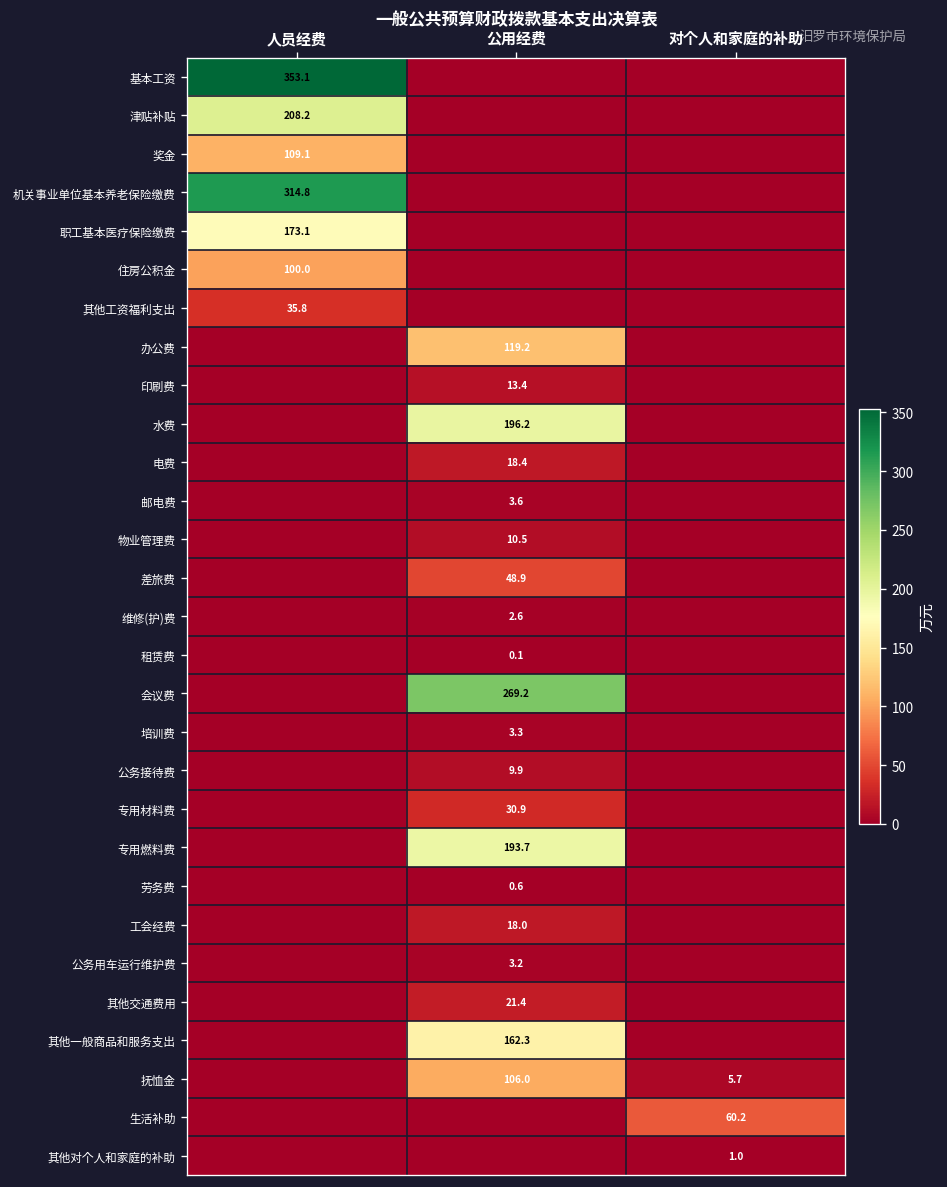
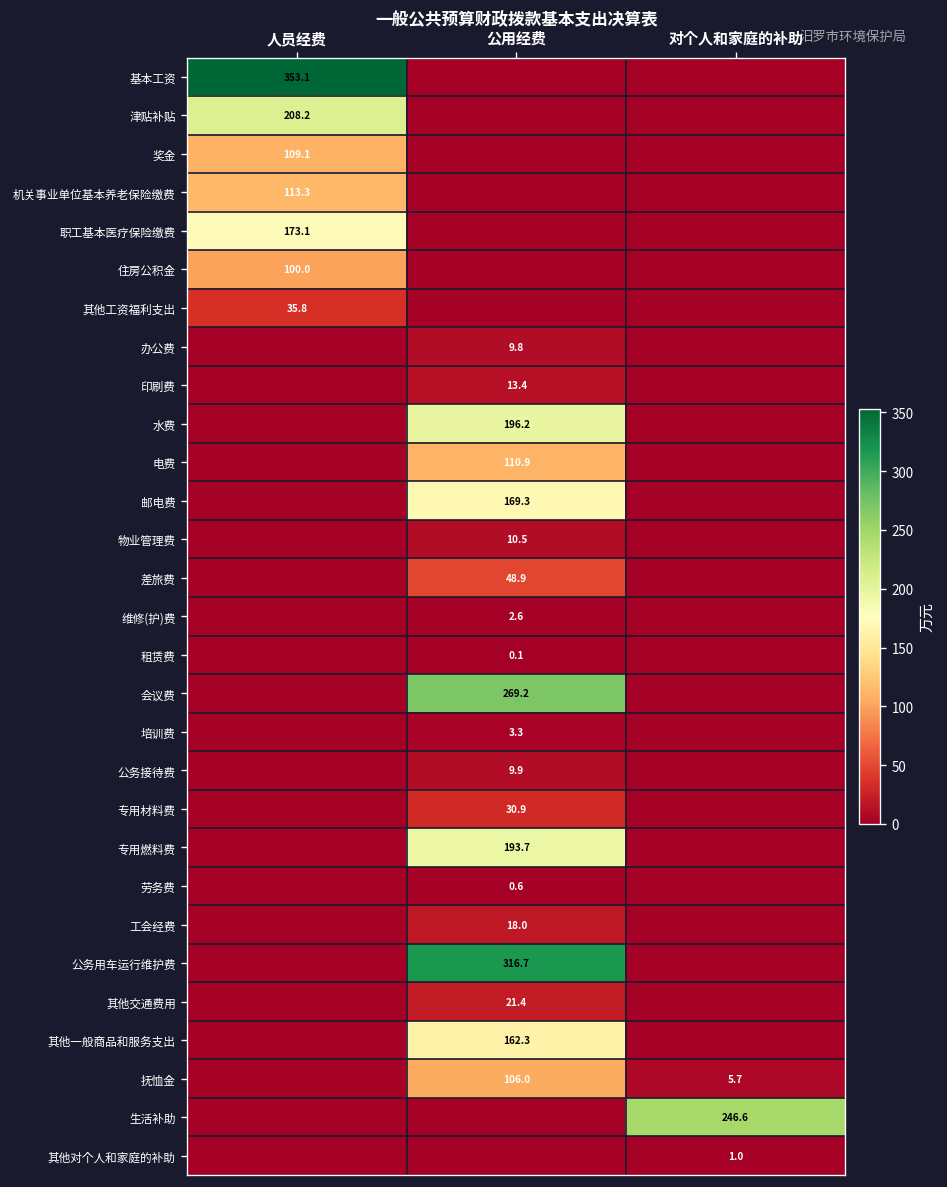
机关事业单位基本养老保险缴费, 人员经费: 314.8 -> 113.3
办公费, 公用经费: 119.2 -> 9.8
电费, 公用经费: 18.4 -> 110.9
邮电费, 公用经费: 3.6 -> 169.3
公务用车运行维护费, 公用经费: 3.2 -> 316.7
生活补助, 对个人和家庭的补助: 60.2 -> 246.6
